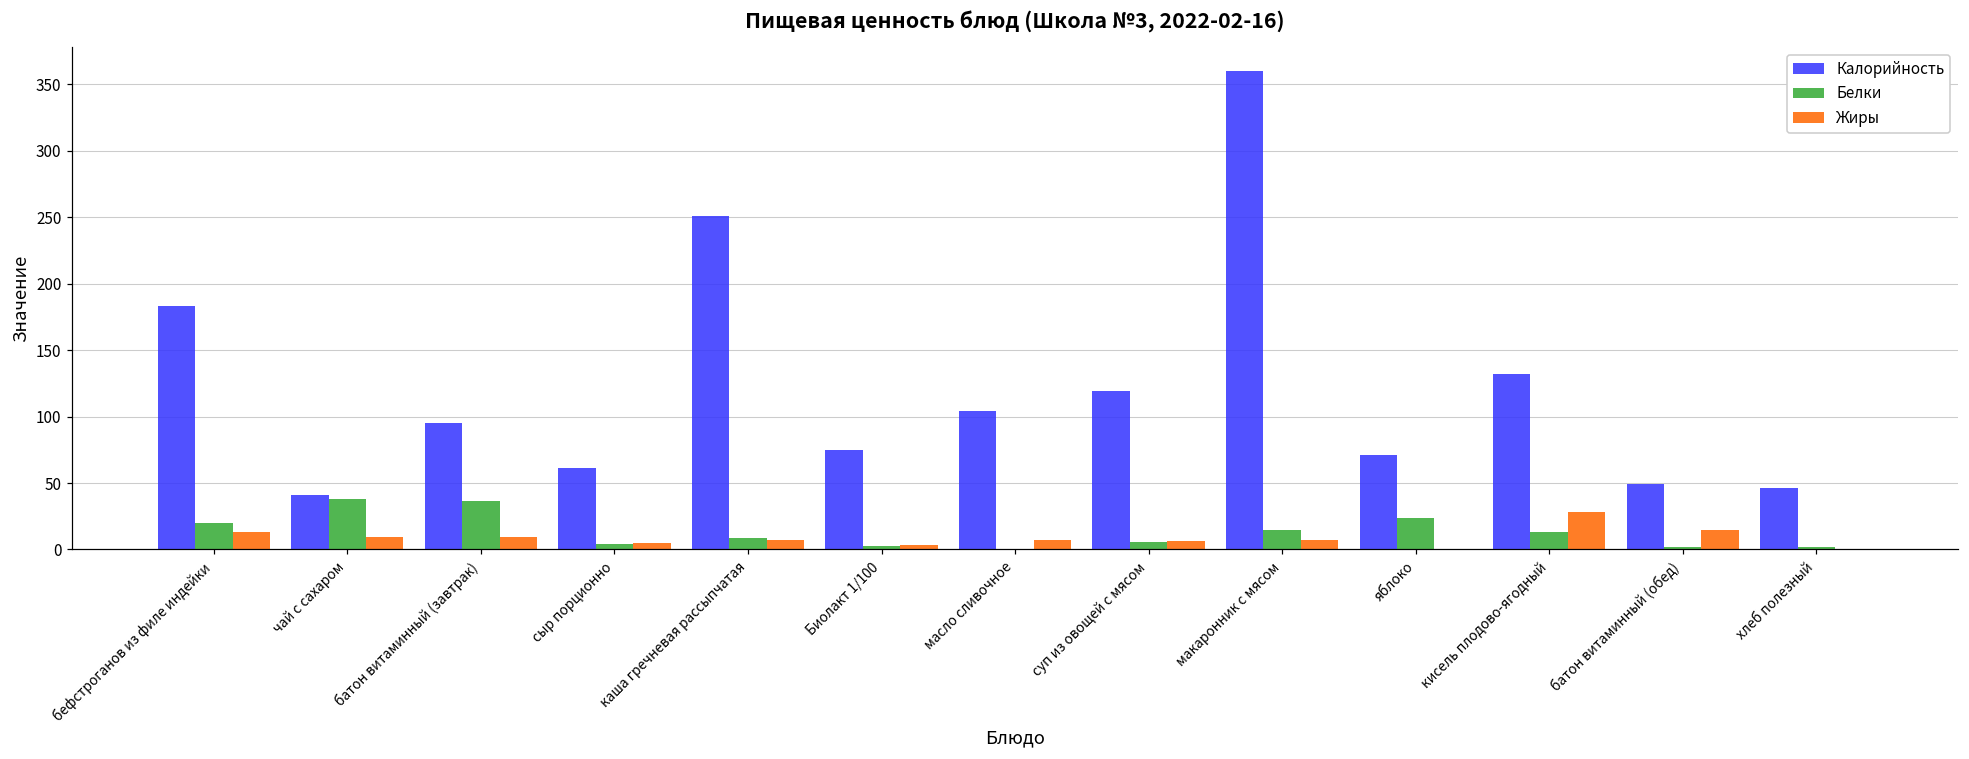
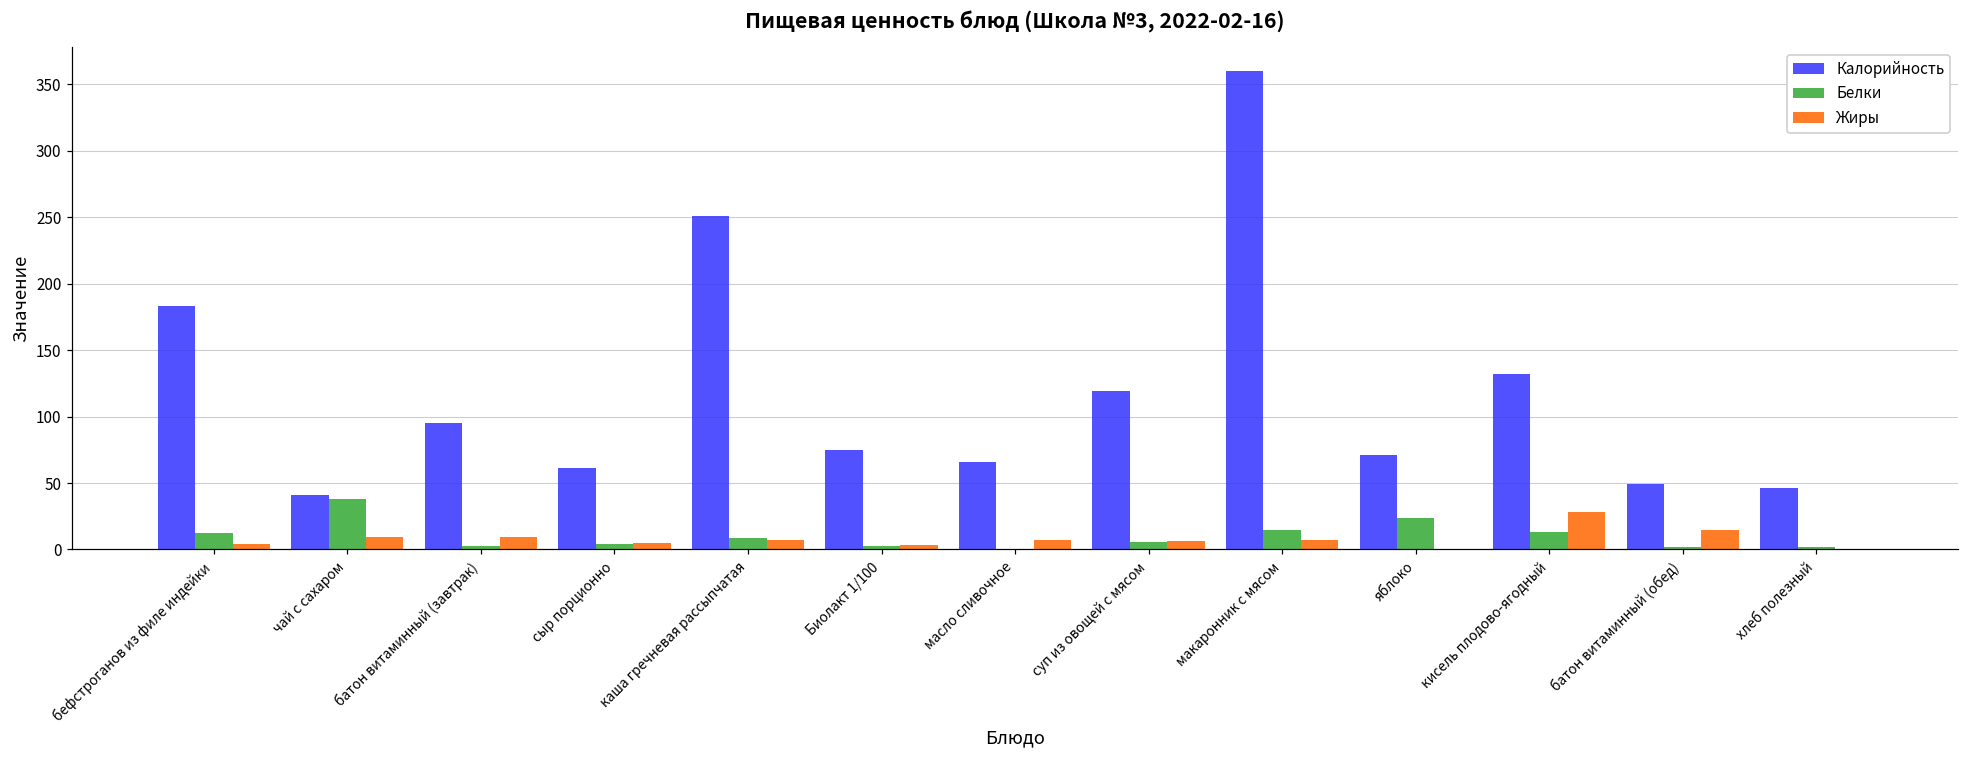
Белки, бефстроганов из филе индейки: 20 -> 12
Жиры, бефстроганов из филе индейки: 13 -> 4
Белки, батон витаминный (завтрак): 37 -> 3
Калорийность, масло сливочное: 104 -> 66
